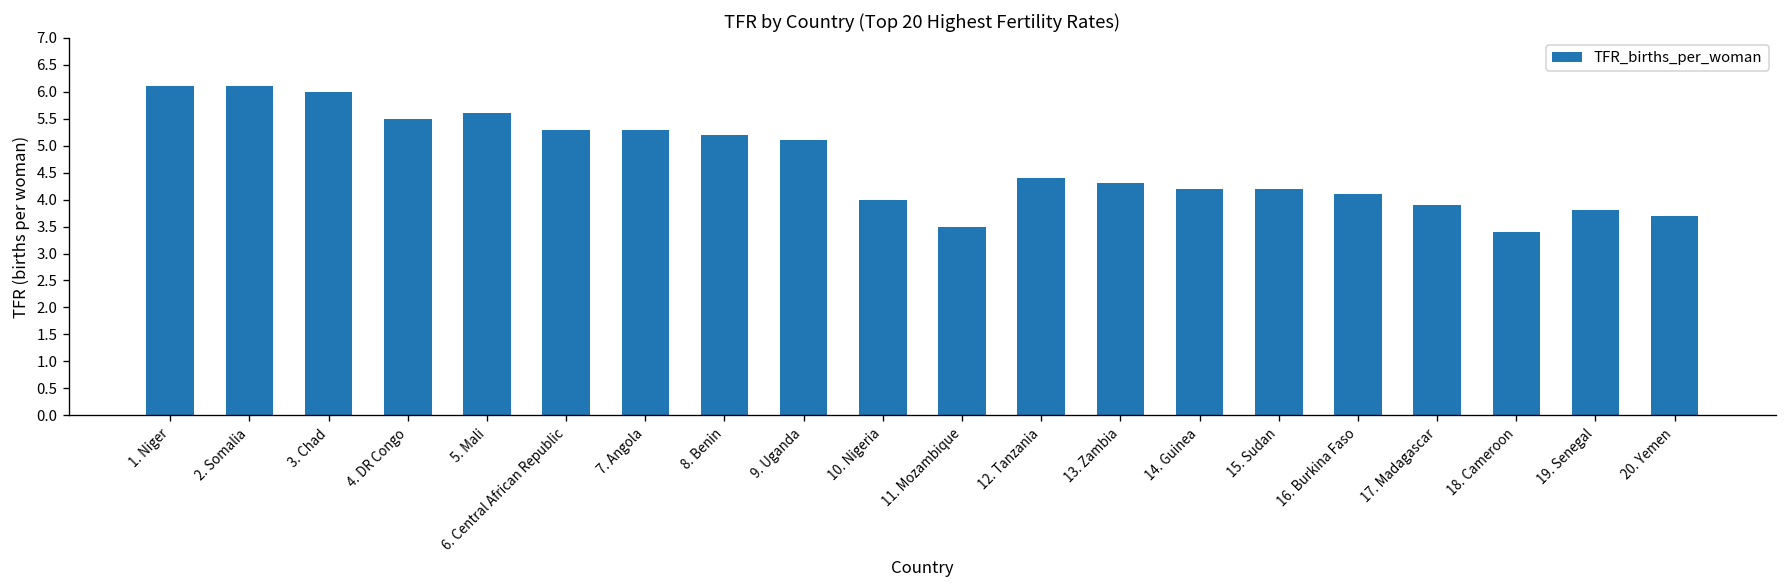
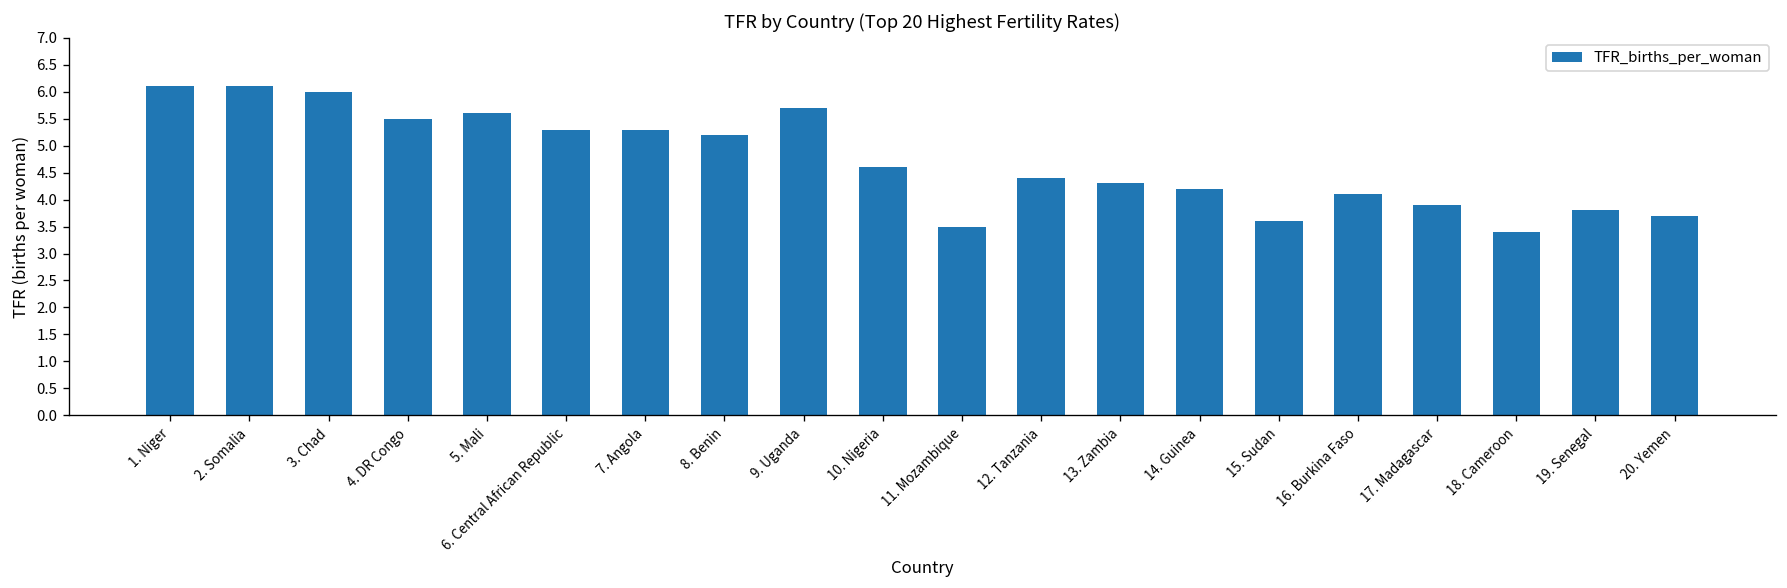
9. Uganda: 5.1 -> 5.7
10. Nigeria: 4.0 -> 4.6
15. Sudan: 4.2 -> 3.6
